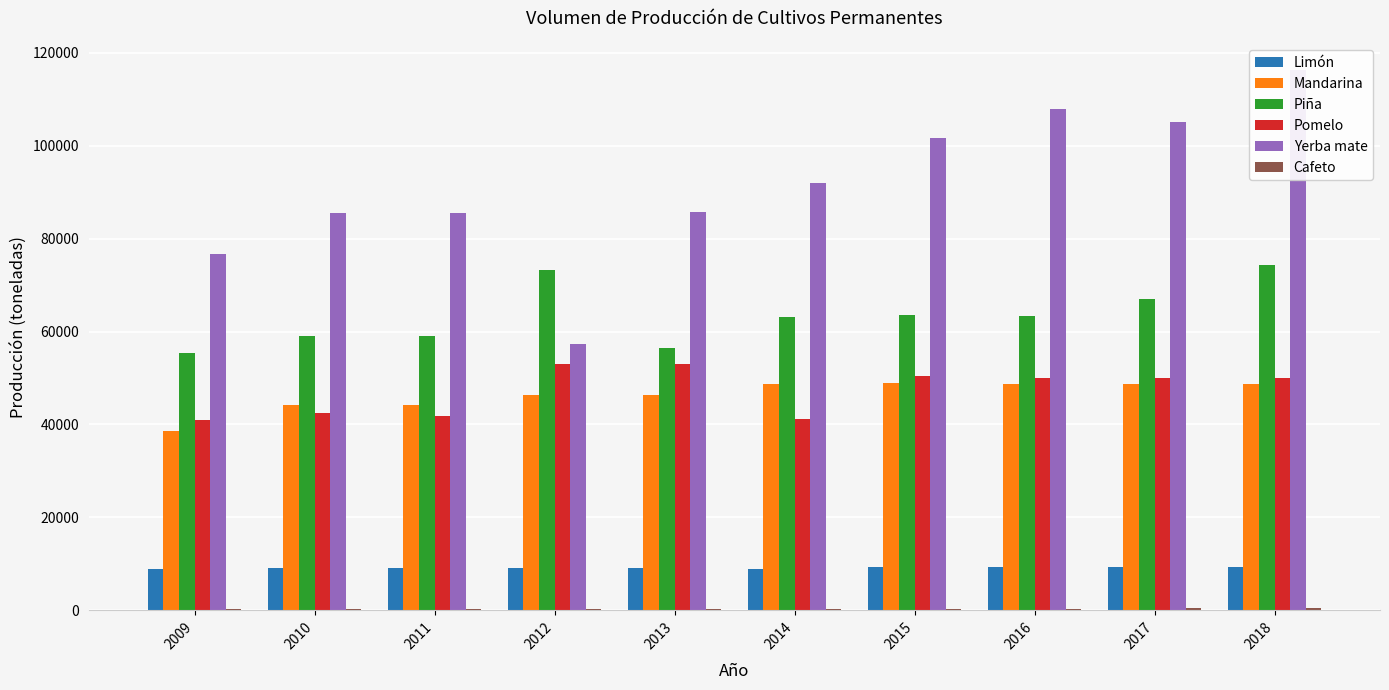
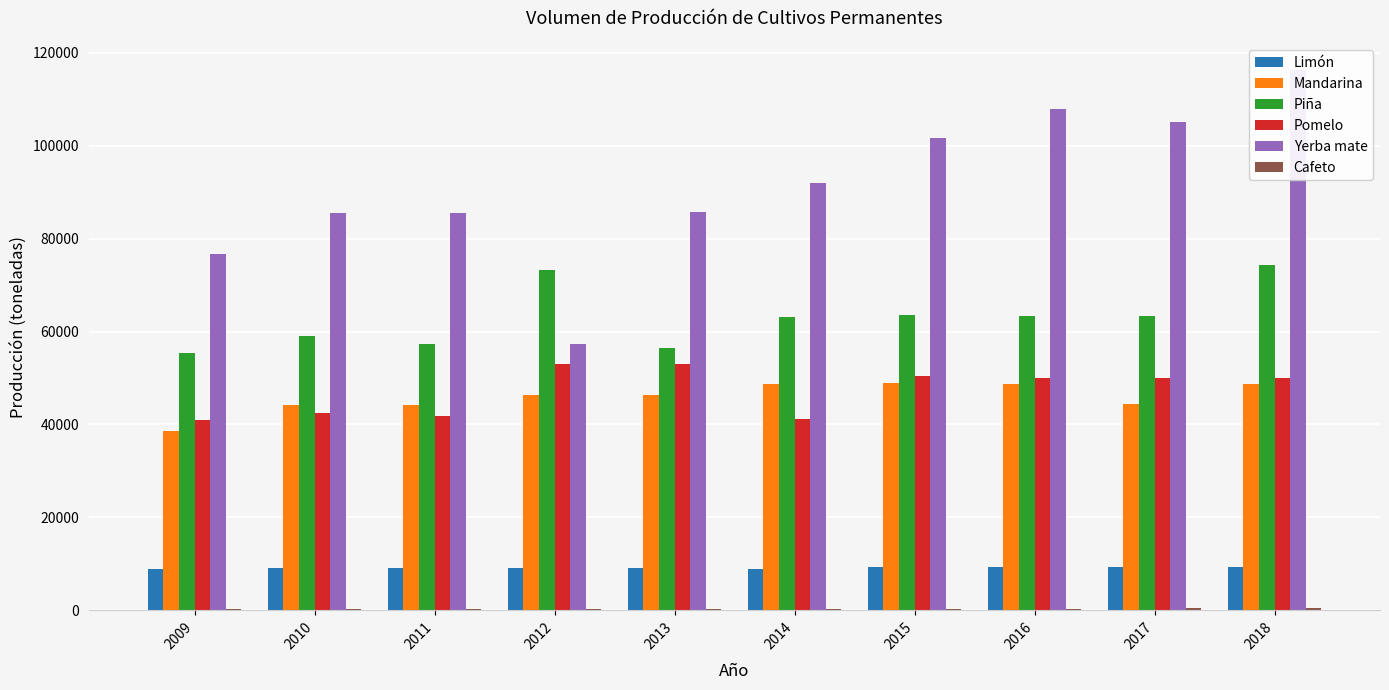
Piña, 2011: 59000 -> 57000
Mandarina, 2017: 49000 -> 44000
Piña, 2017: 67000 -> 63000
